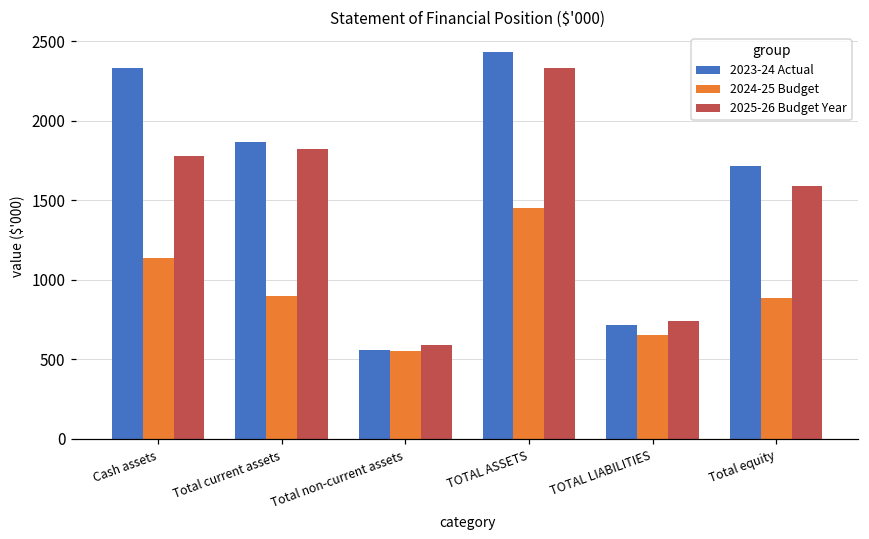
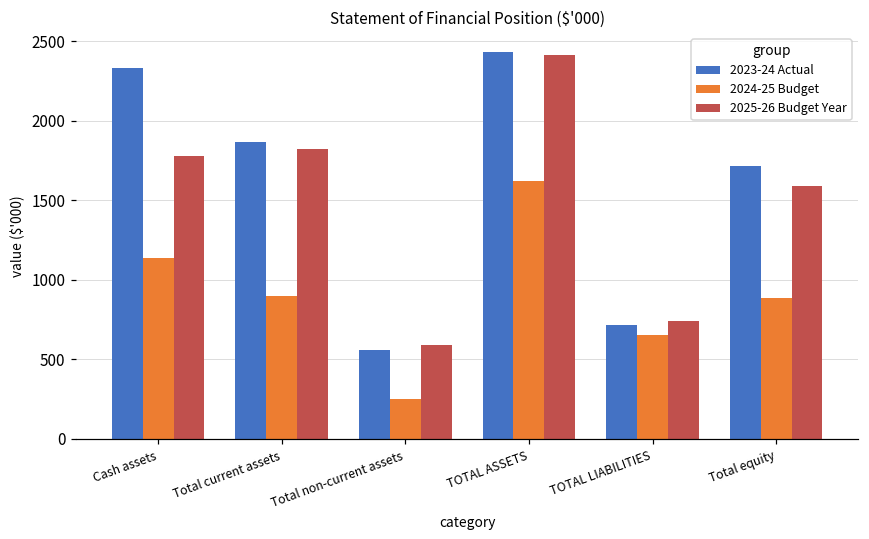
2024-25 Budget, Total non-current assets: 550 -> 250
2024-25 Budget, TOTAL ASSETS: 1450 -> 1620
2025-26 Budget Year, TOTAL ASSETS: 2330 -> 2420
